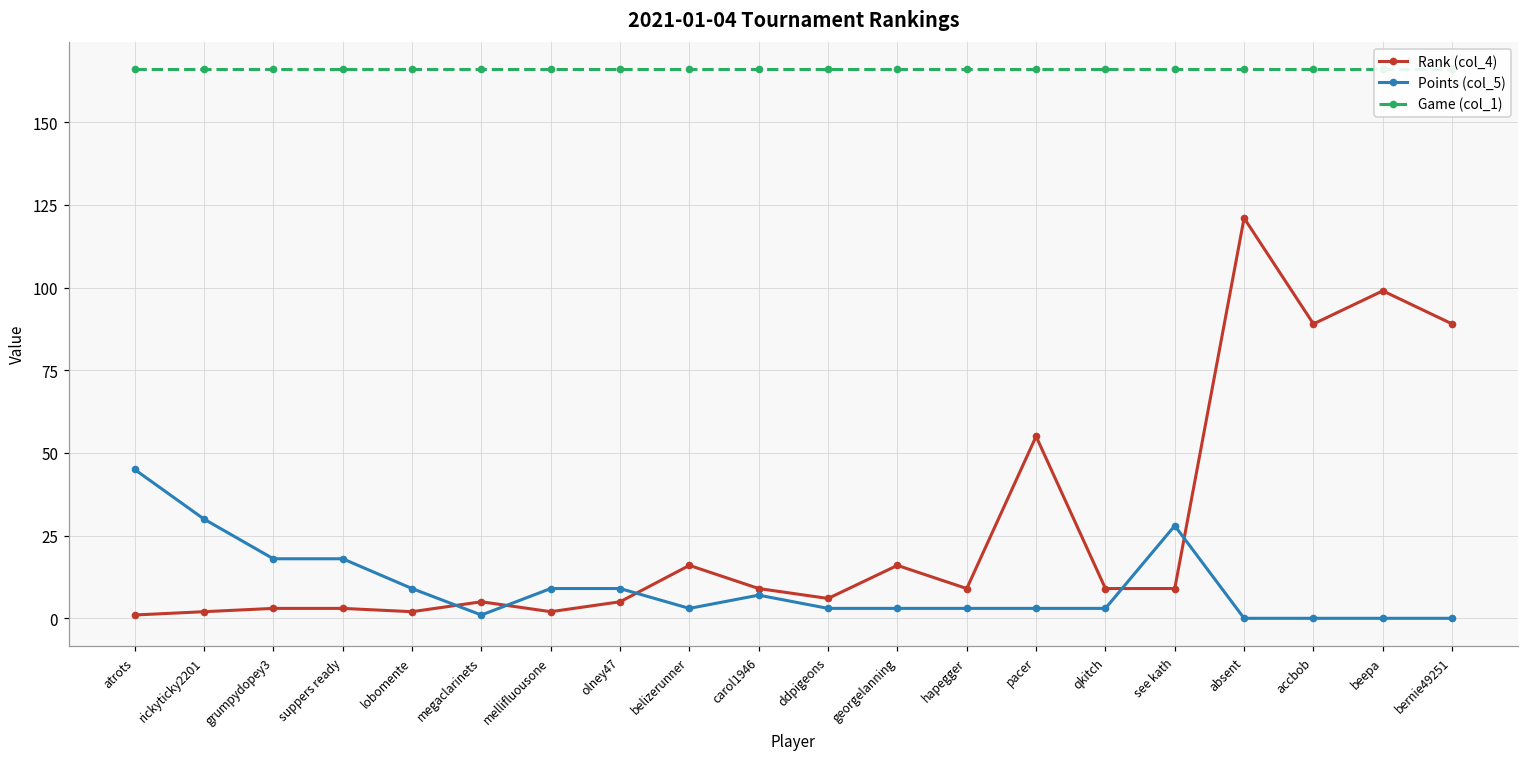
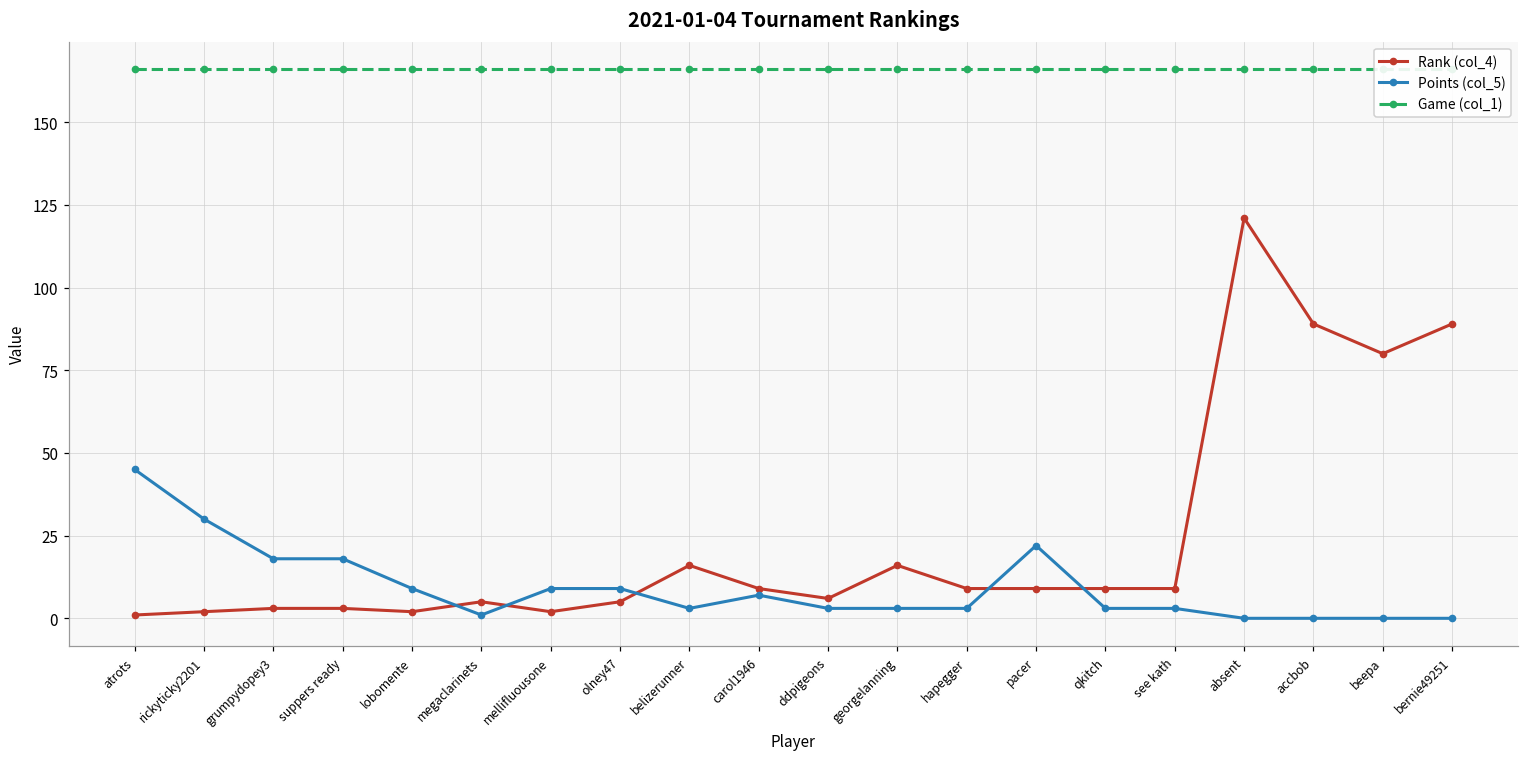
Rank (col_4), pacer: 55 -> 9
Points (col_5), pacer: 3 -> 22
Points (col_5), see kath: 28 -> 3
Rank (col_4), beepa: 99 -> 80
